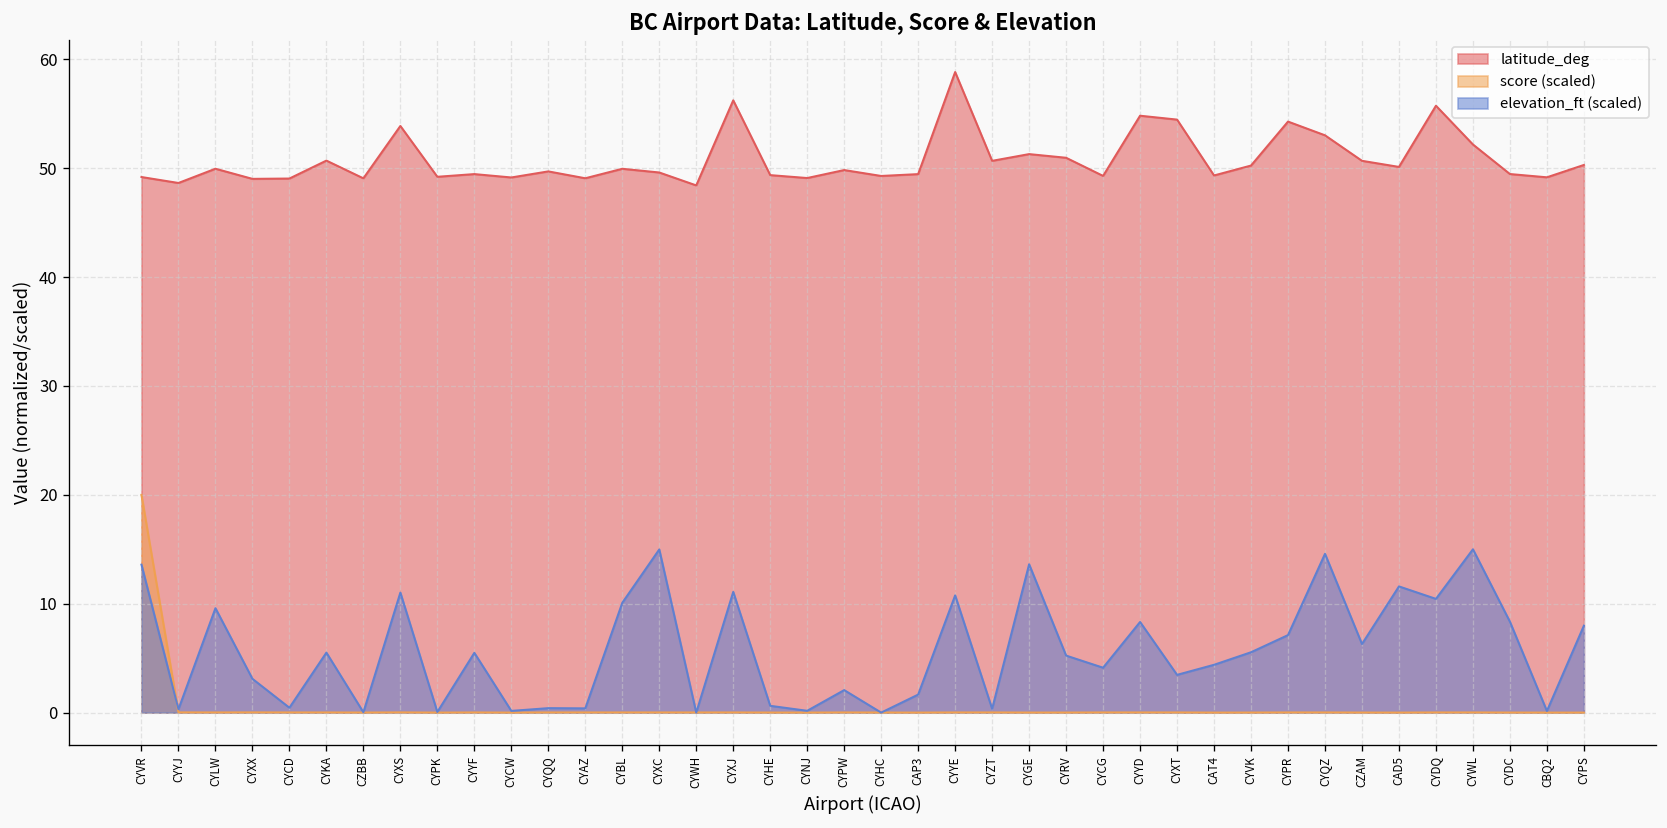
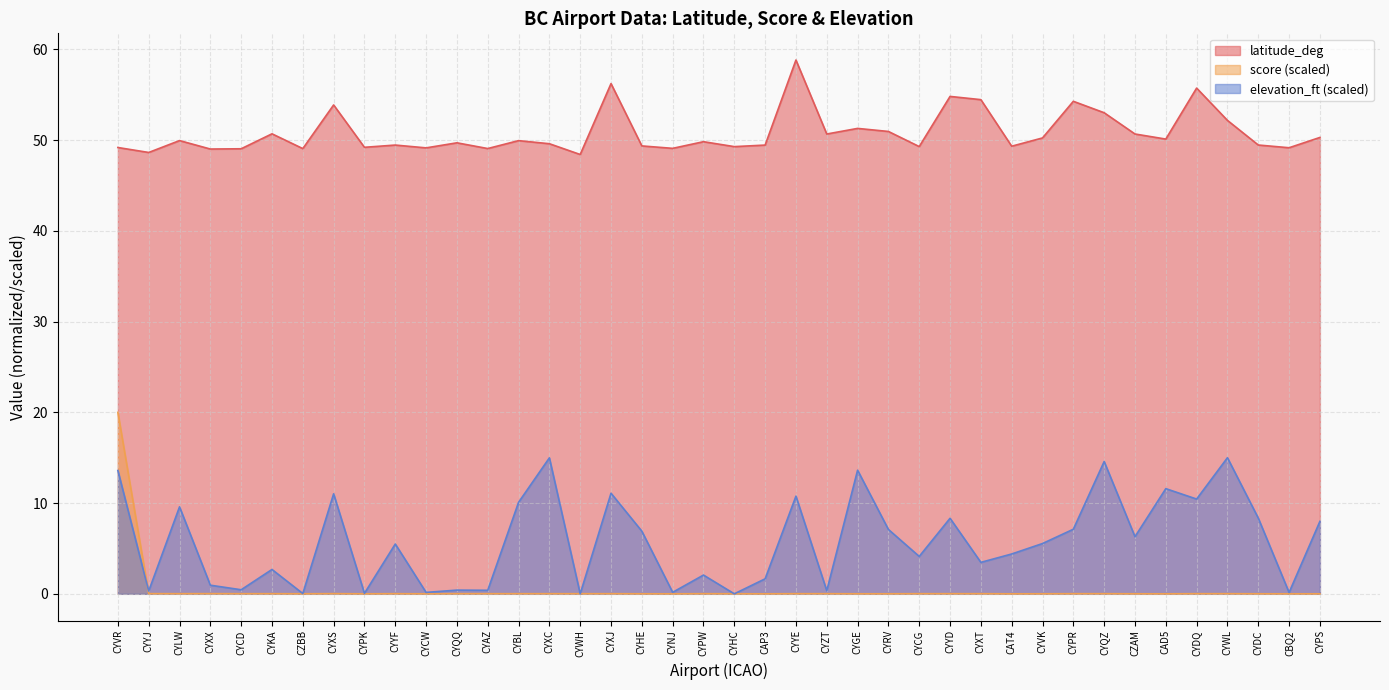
elevation_ft (scaled), CYXX: 3 -> 1
elevation_ft (scaled), CYKA: 6 -> 3
elevation_ft (scaled), CYHE: 1 -> 7
elevation_ft (scaled), CYRV: 5 -> 7
